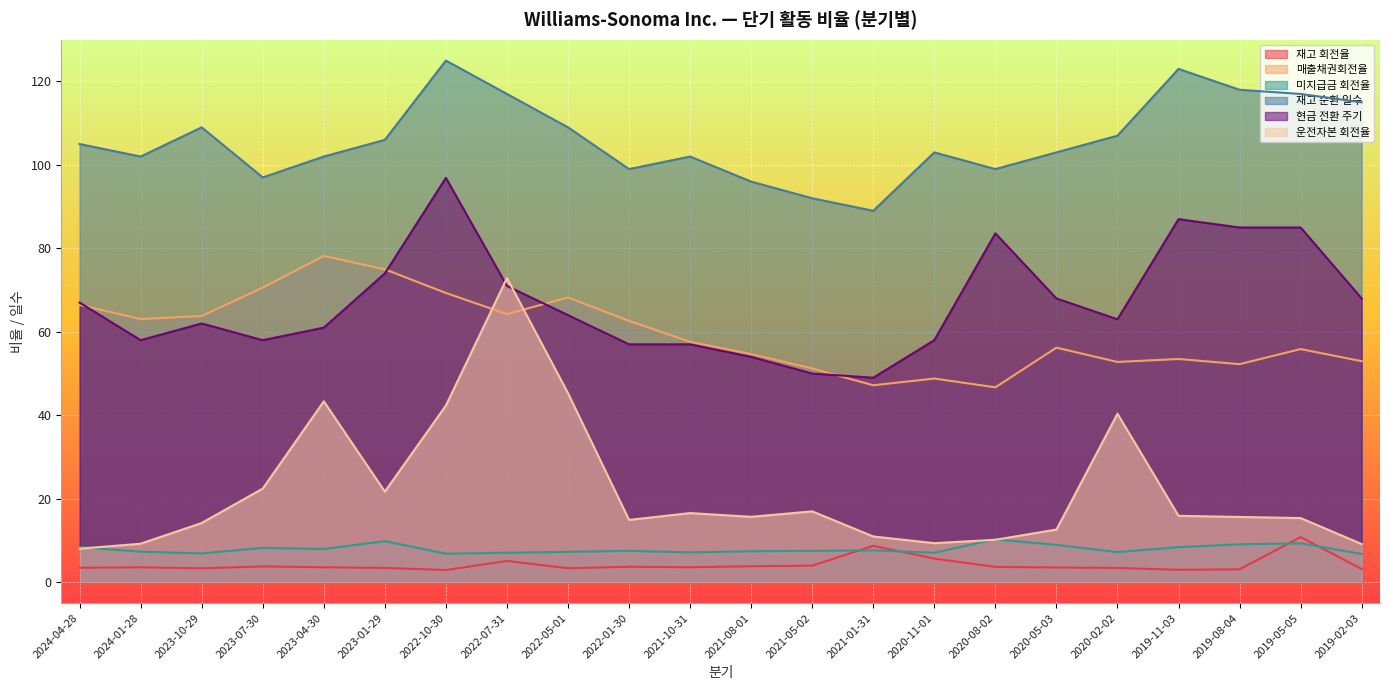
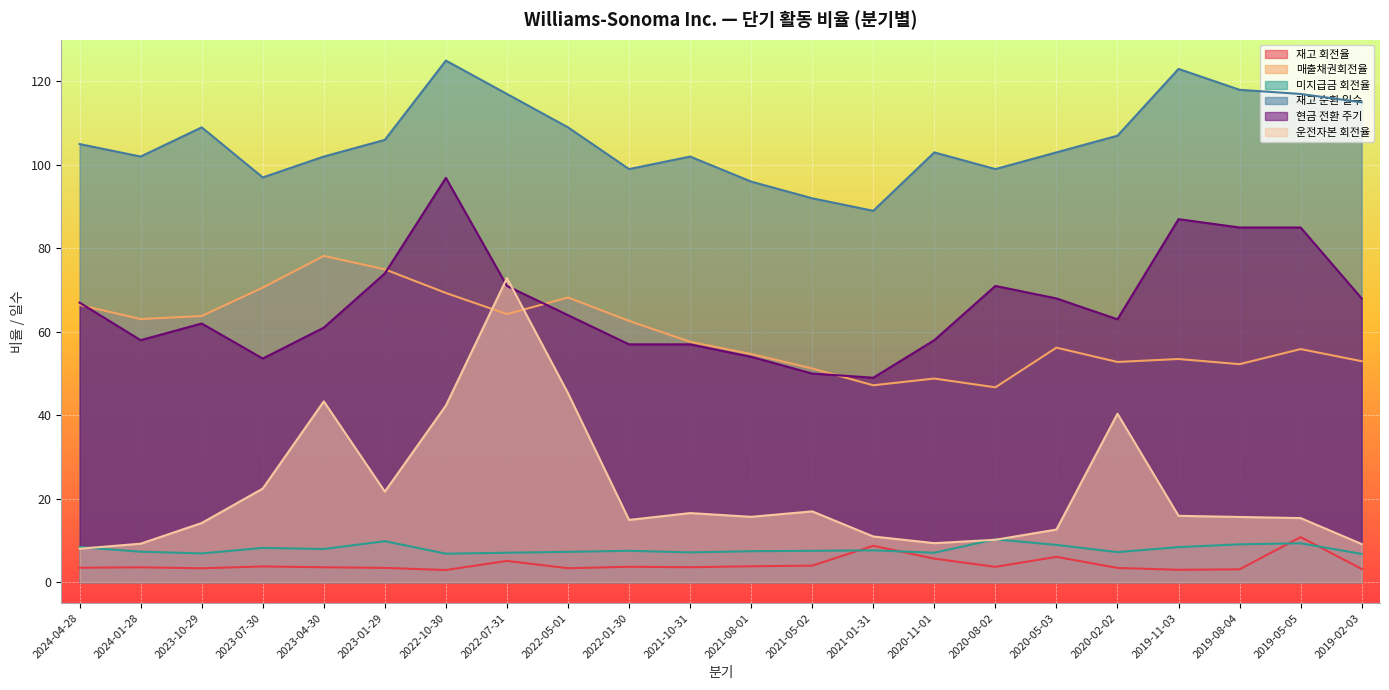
현금 전환 주기, 2023-07-30: 58 -> 54
현금 전환 주기, 2020-08-02: 84 -> 71
재고 회전율, 2020-05-03: 4 -> 6
